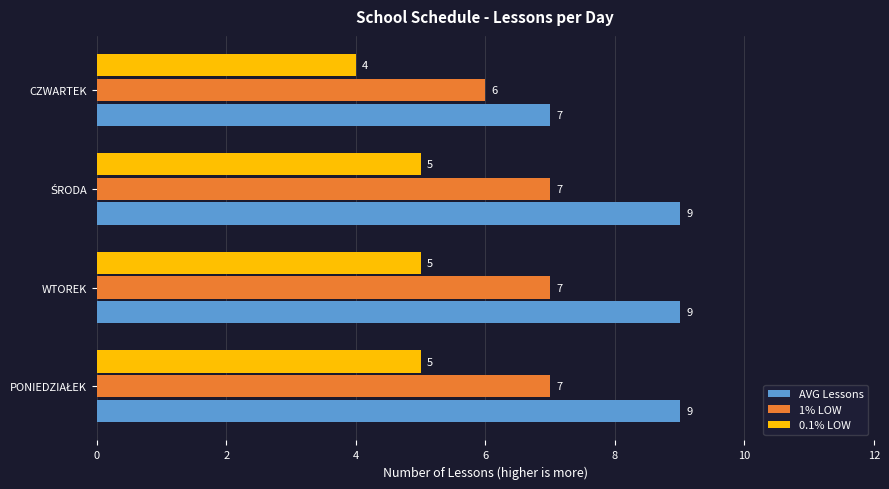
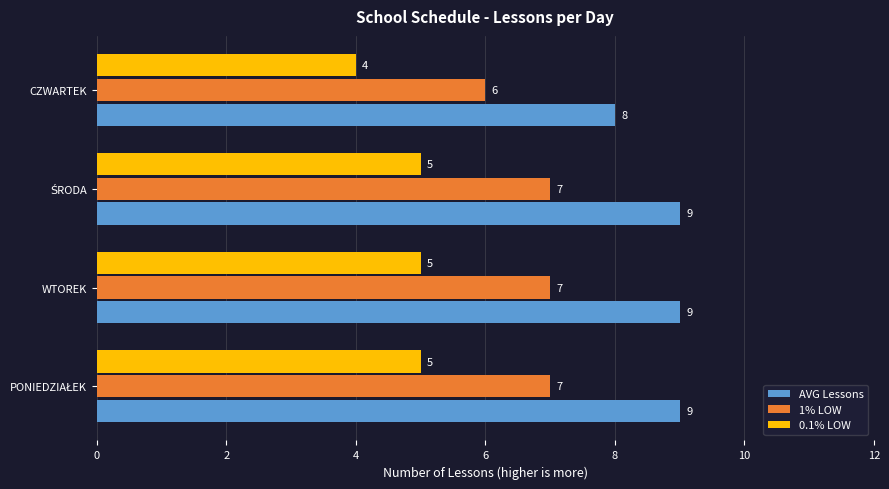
AVG Lessons, CZWARTEK: 7 -> 8
